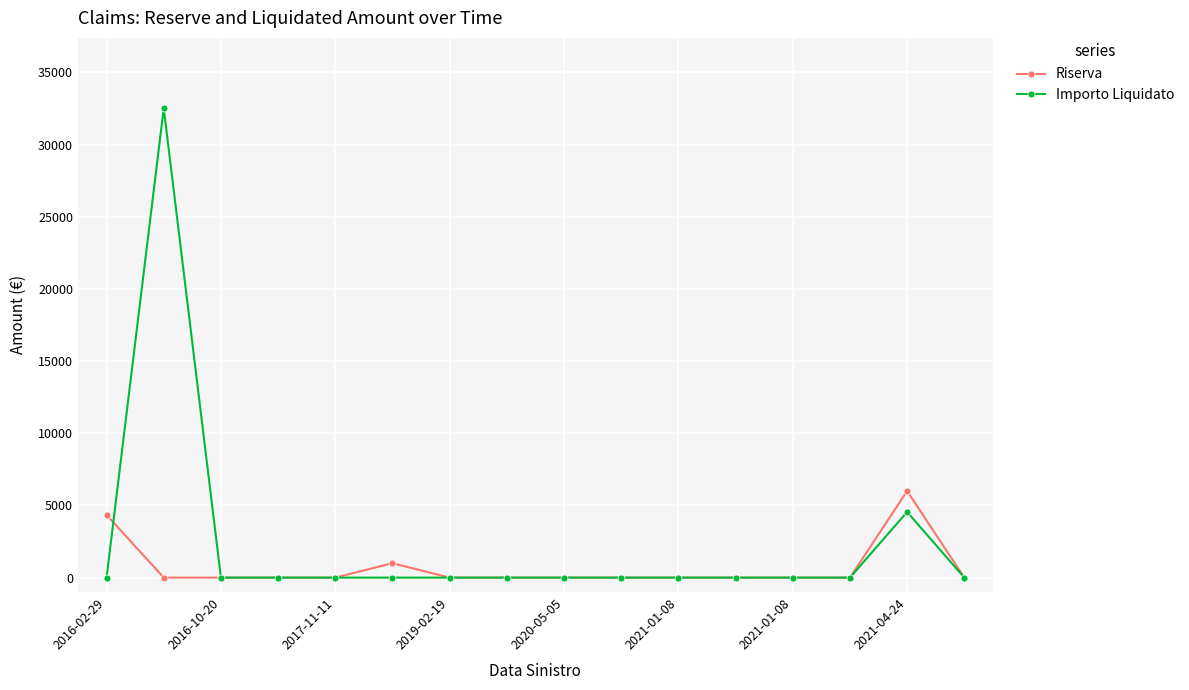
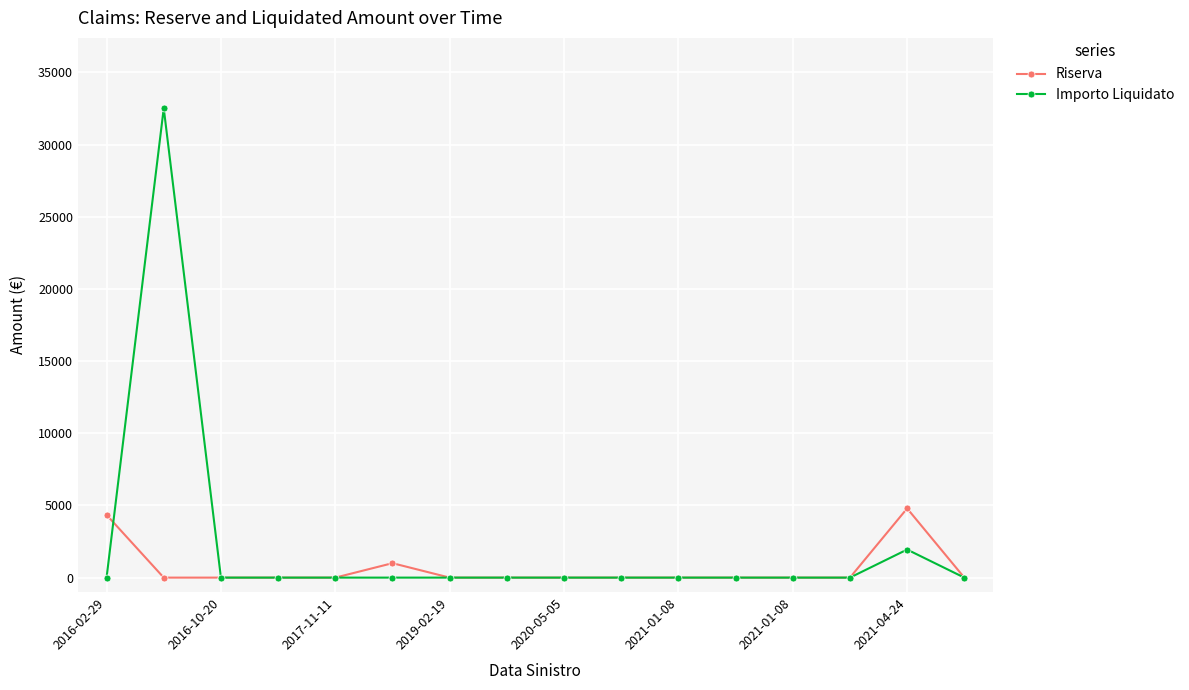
Riserva, 2021-04-24: 6000 -> 4800
Importo Liquidato, 2021-04-24: 4500 -> 1900
